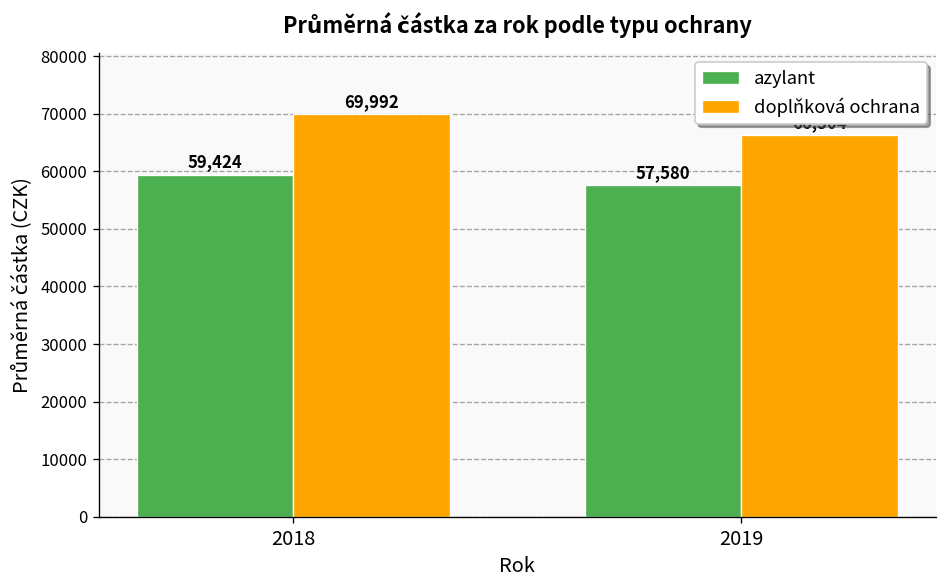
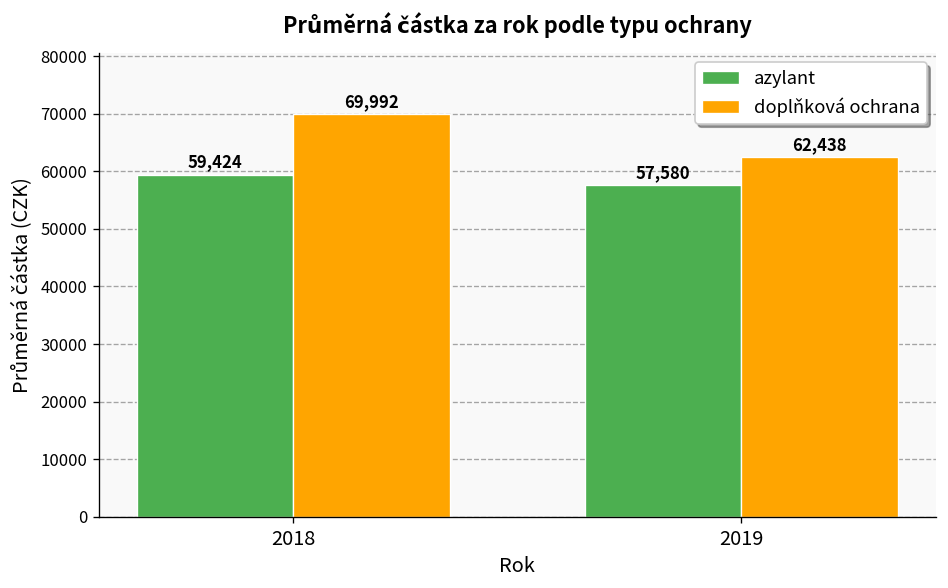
doplňková ochrana, 2019: 66000 -> 62000
